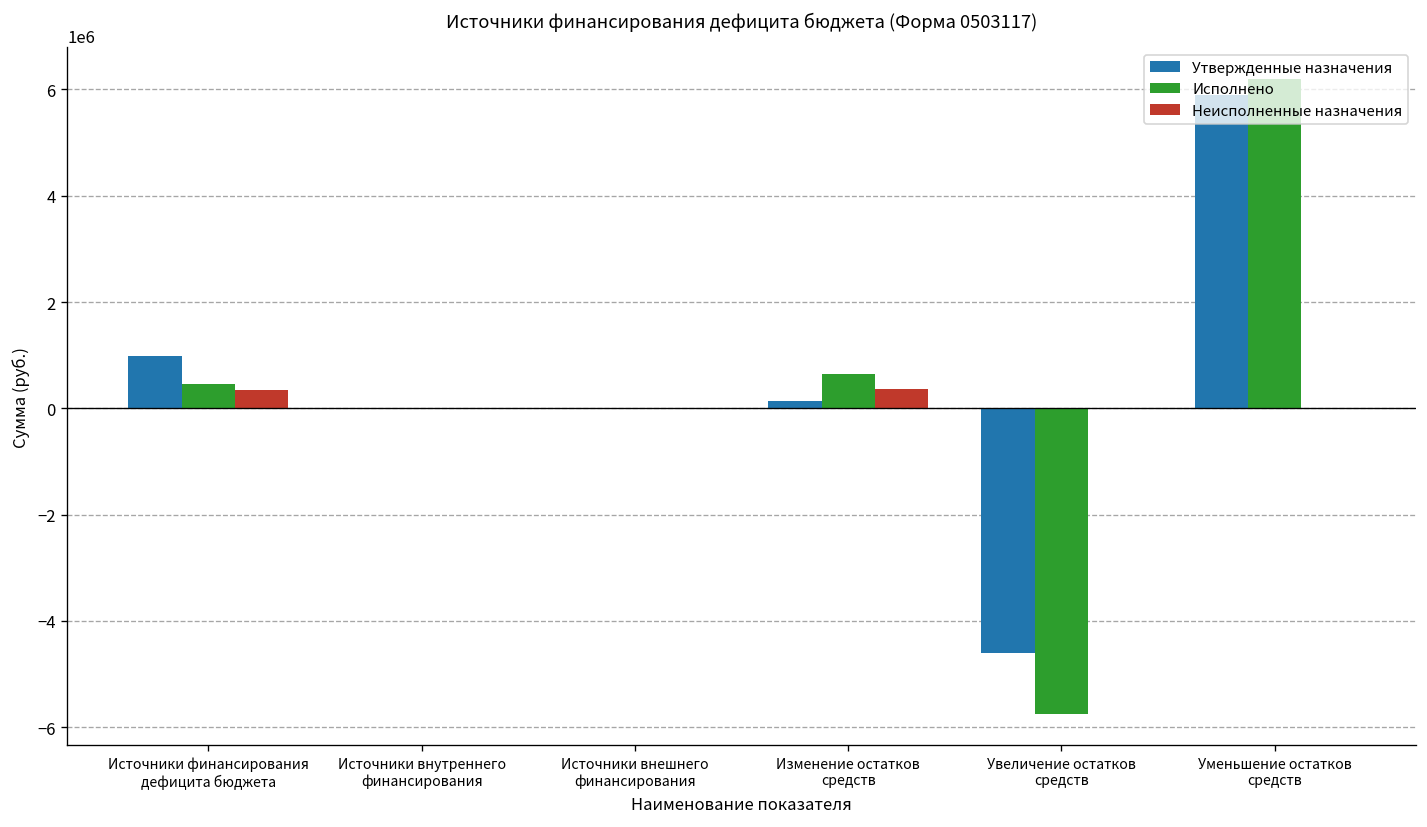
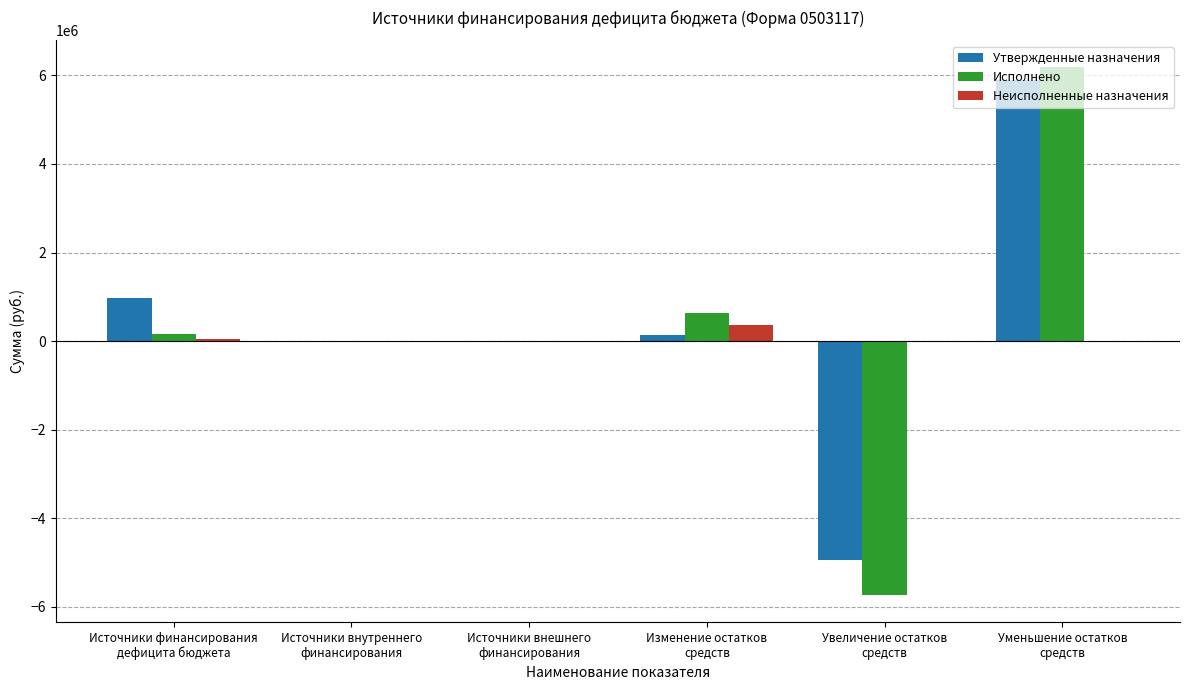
Исполнено, Источники финансирования дефицита бюджета: 400000 -> 200000
Неисполненные назначения, Источники финансирования дефицита бюджета: 400000 -> 100000
Утвержденные назначения, Увеличение остатков средств: -4600000 -> -4900000
